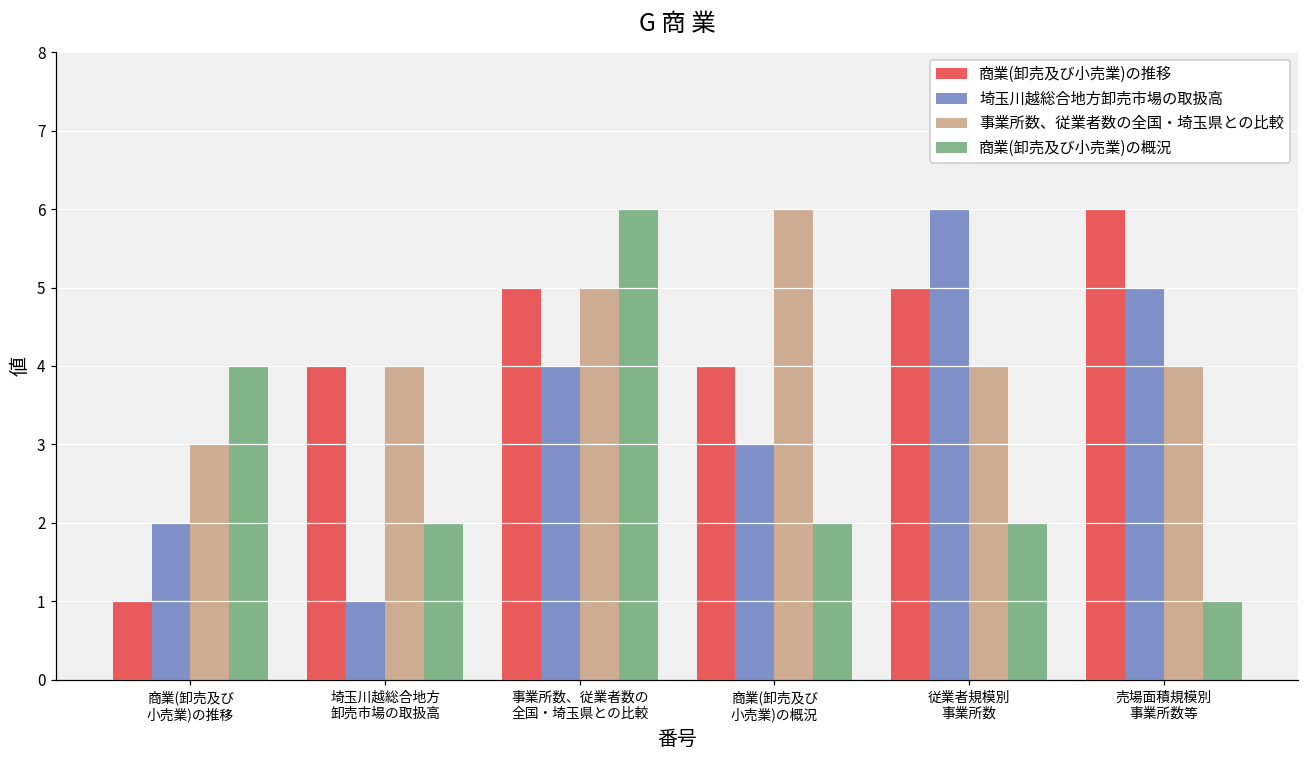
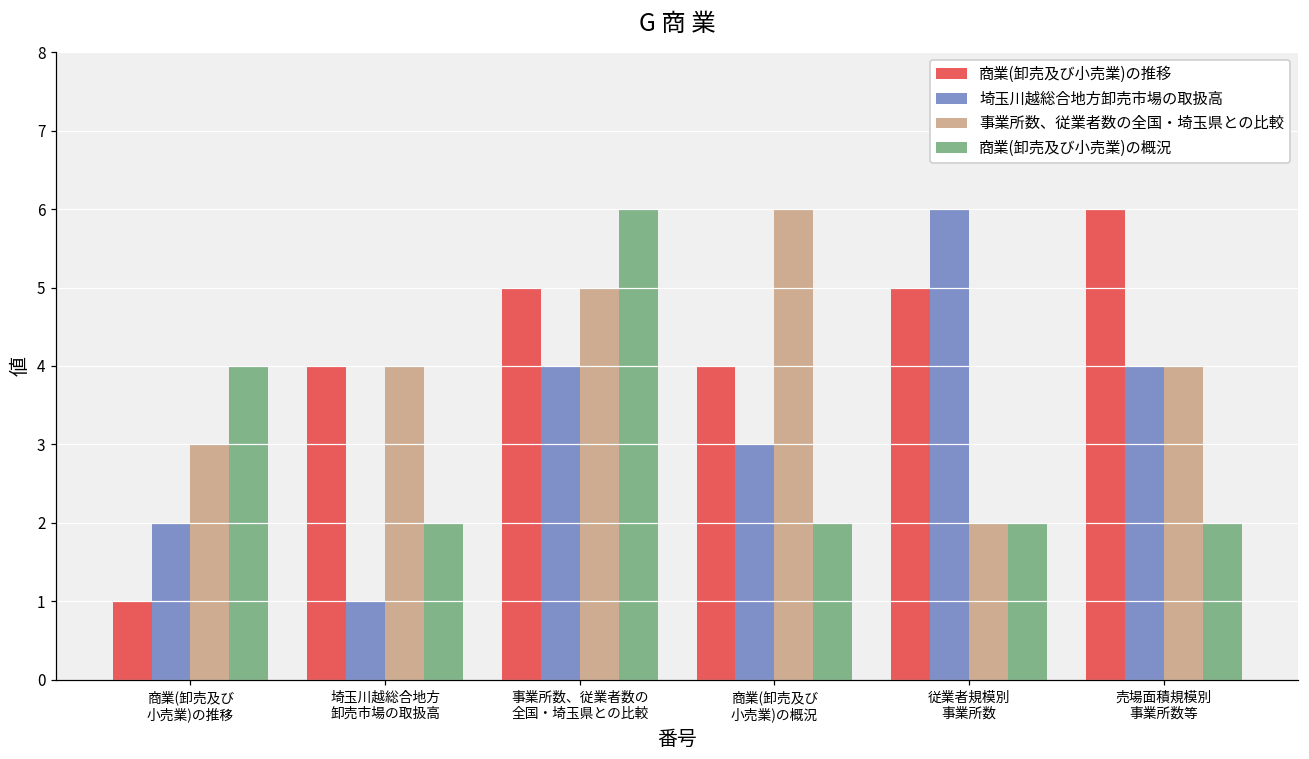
事業所数、従業者数の全国・埼玉県との比較, 従業者規模別 事業所数: 4 -> 2
埼玉川越総合地方卸売市場の取扱高, 売場面積規模別 事業所数等: 5 -> 4
商業(卸売及び小売業)の概況, 売場面積規模別 事業所数等: 1 -> 2
